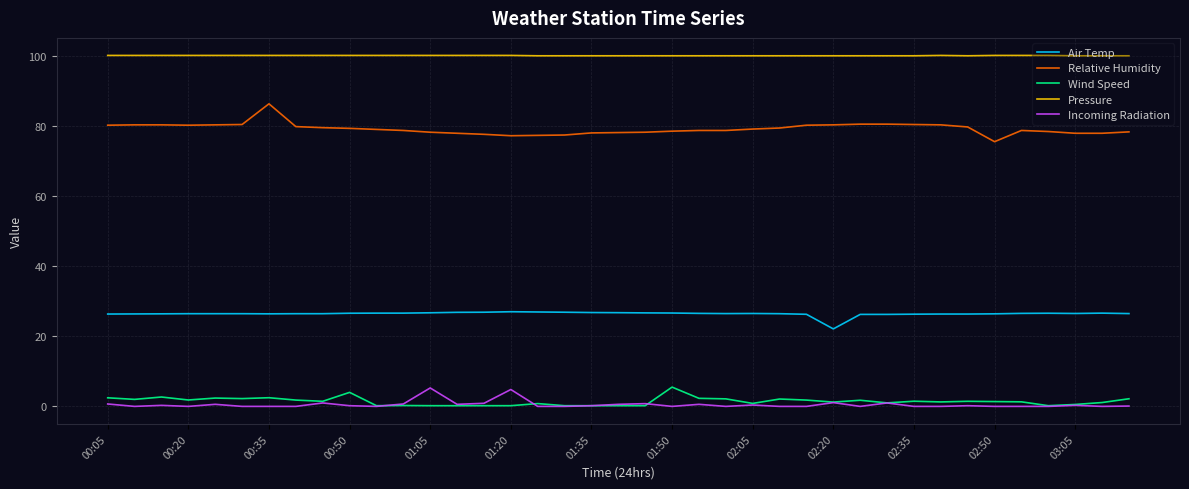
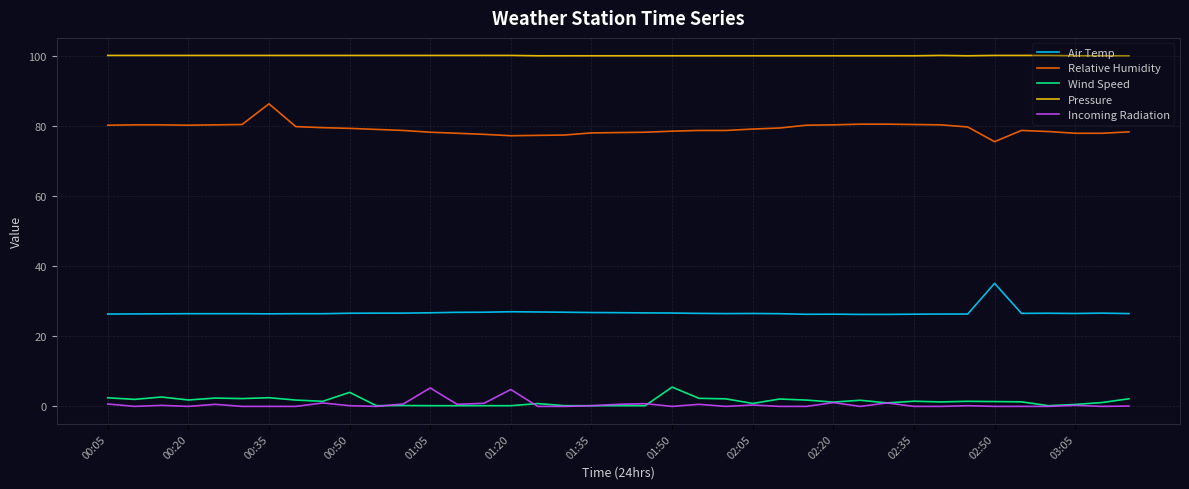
Air Temp, 02:20: 22 -> 26
Air Temp, 02:50: 26 -> 35
